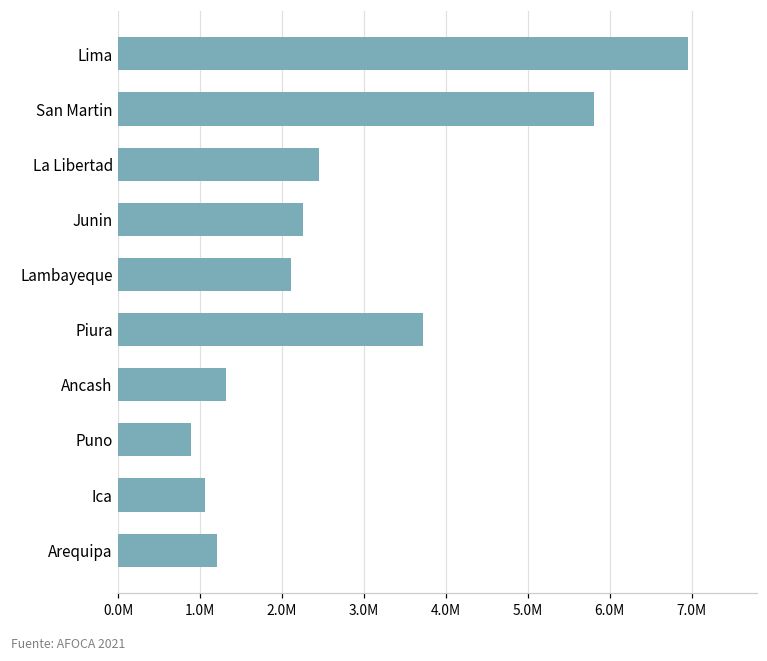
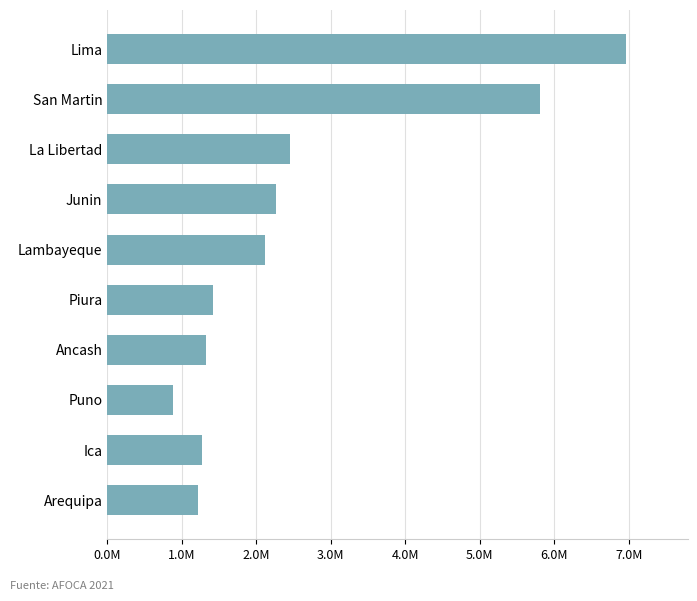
Piura: 3700000 -> 1400000
Ica: 1100000 -> 1300000
